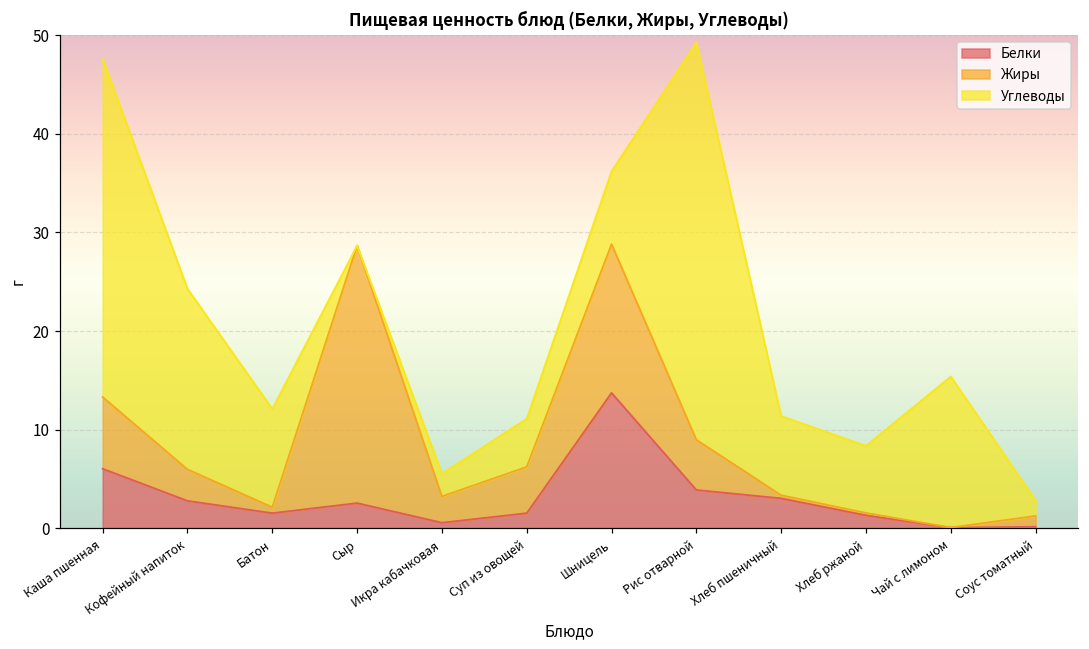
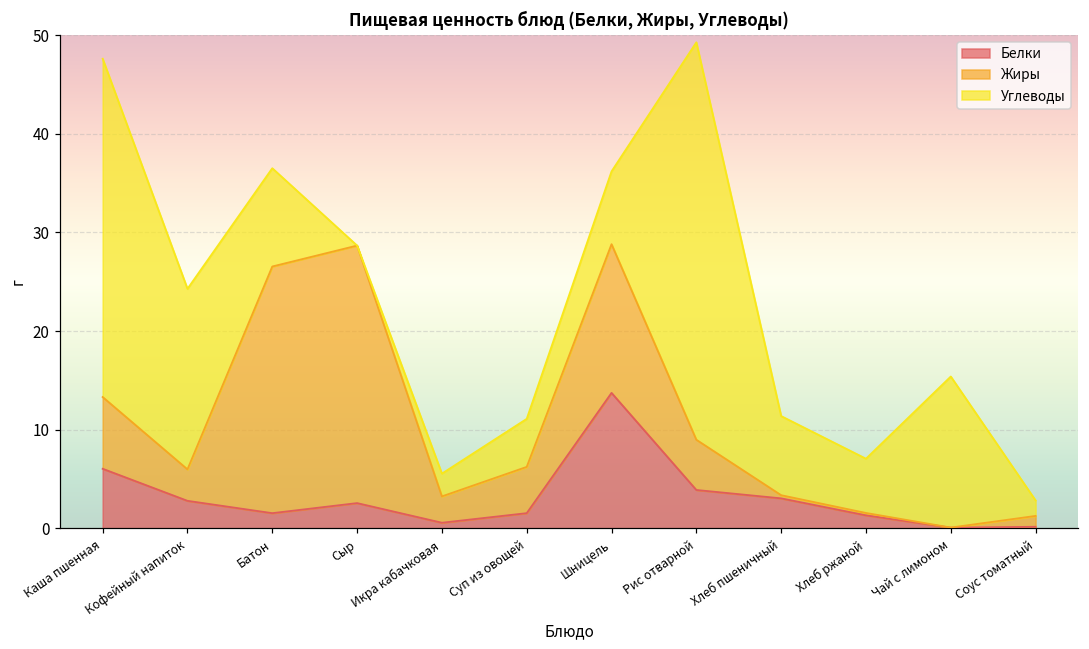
Жиры, Батон: 1 -> 25
Углеводы, Хлеб ржаной: 7 -> 6
